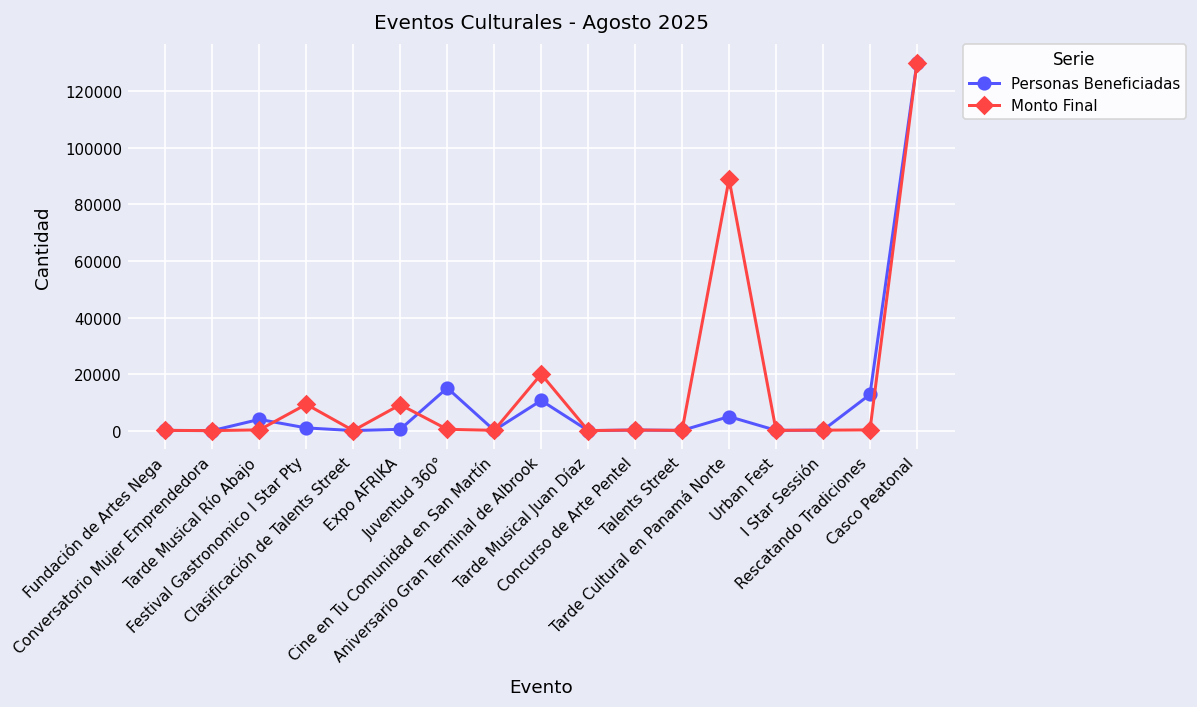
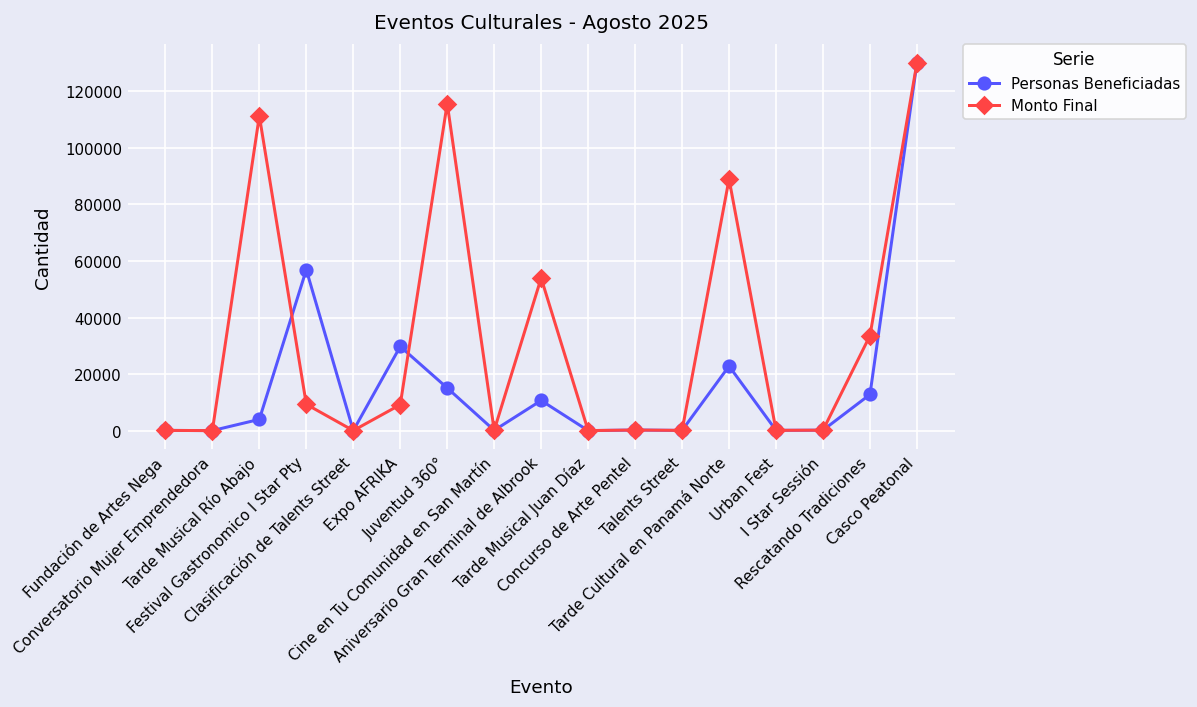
Monto Final, Tarde Musical Río Abajo: 0 -> 111000
Personas Beneficiadas, Festival Gastronomico I Star Pty: 1000 -> 57000
Personas Beneficiadas, Expo AFRIKA: 1000 -> 30000
Monto Final, Juventud 360°: 1000 -> 116000
Monto Final, Aniversario Gran Terminal de Albrook: 20000 -> 54000
Personas Beneficiadas, Tarde Cultural en Panamá Norte: 5000 -> 23000
Monto Final, Rescatando Tradiciones: 0 -> 34000
